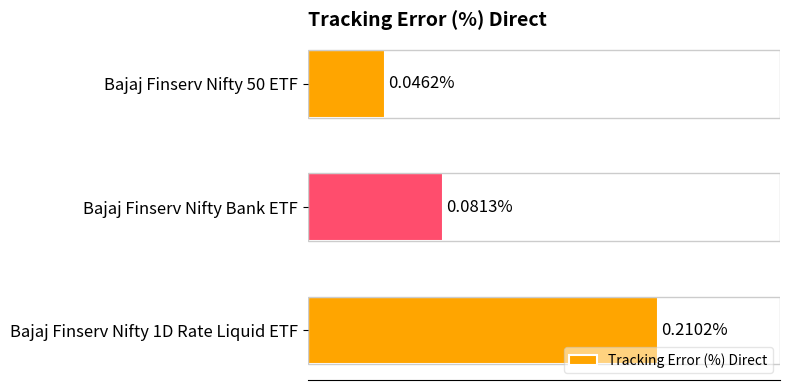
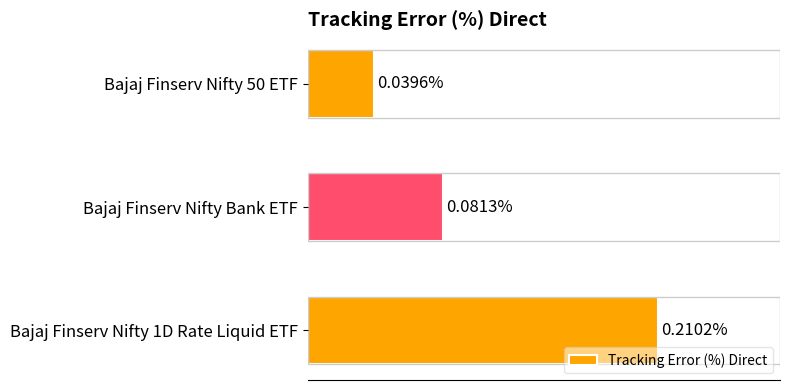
Bajaj Finserv Nifty 50 ETF: 0.0462% -> 0.0396%
